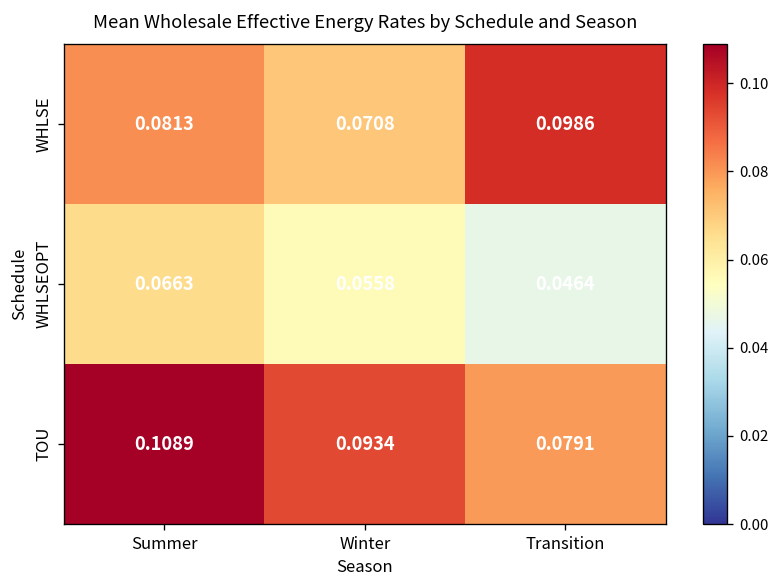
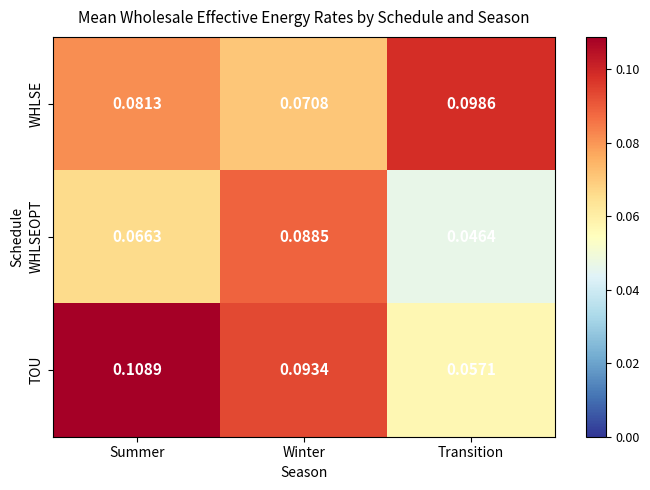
WHLSEOPT, Winter: 0.0558 -> 0.0885
TOU, Transition: 0.0791 -> 0.0571
